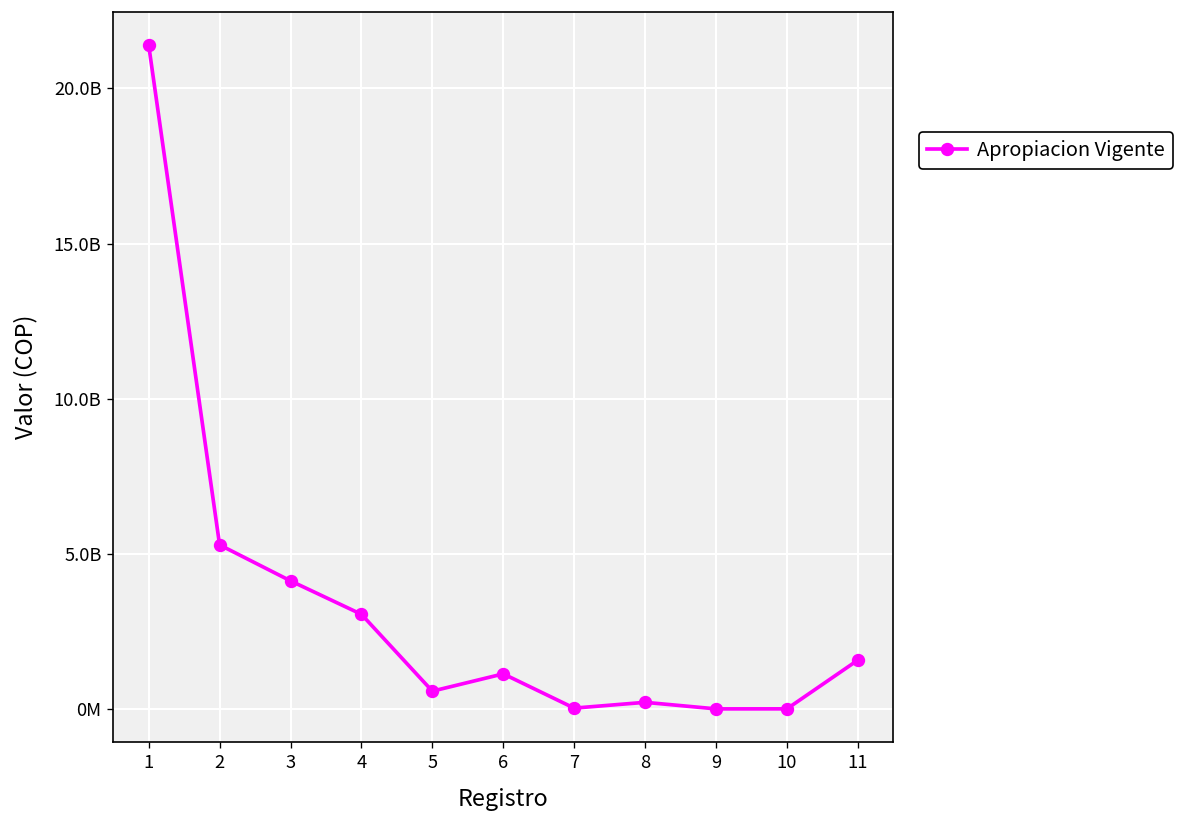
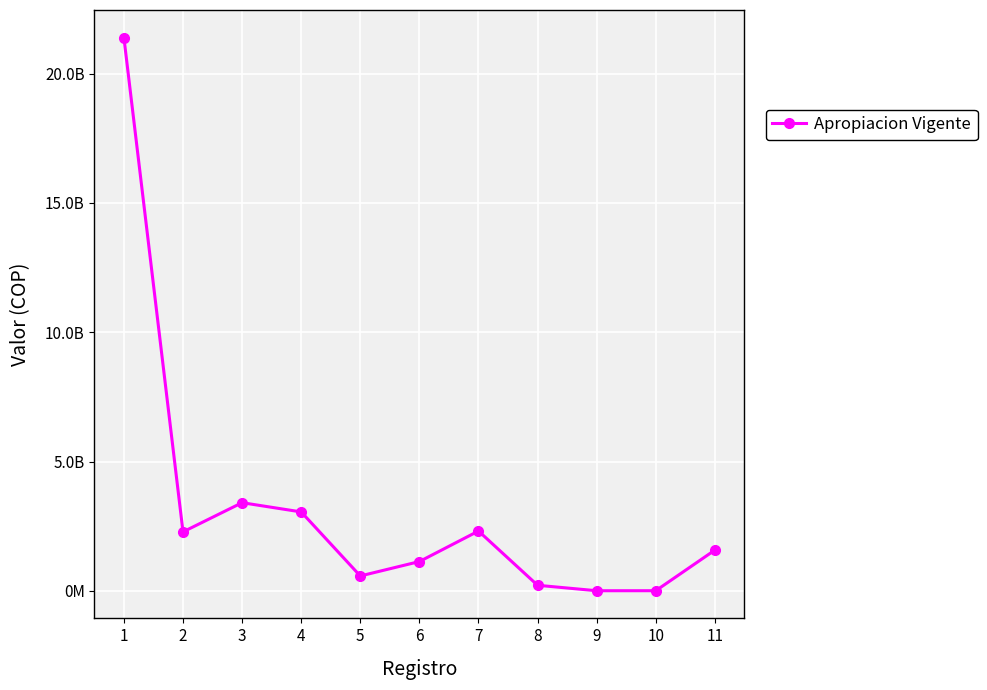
2: 5300000000 -> 2300000000
3: 4100000000 -> 3400000000
7: 0 -> 2300000000
